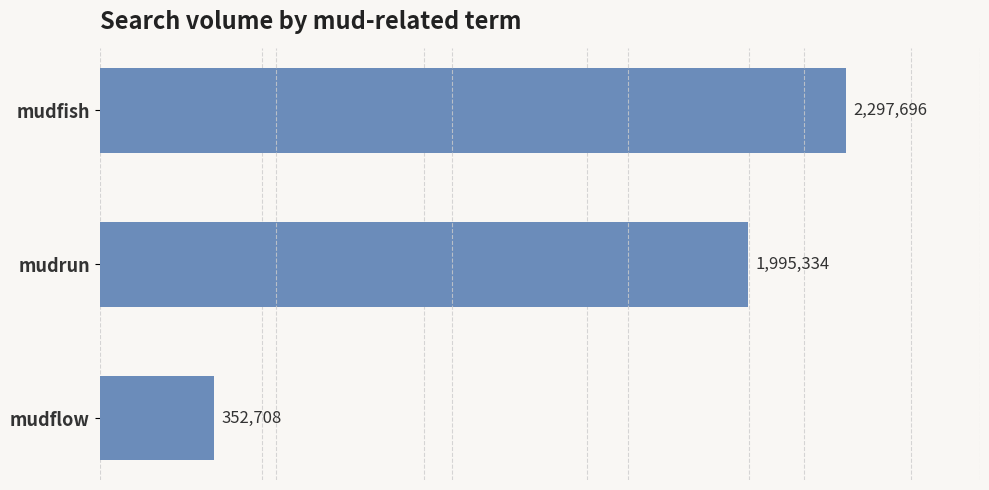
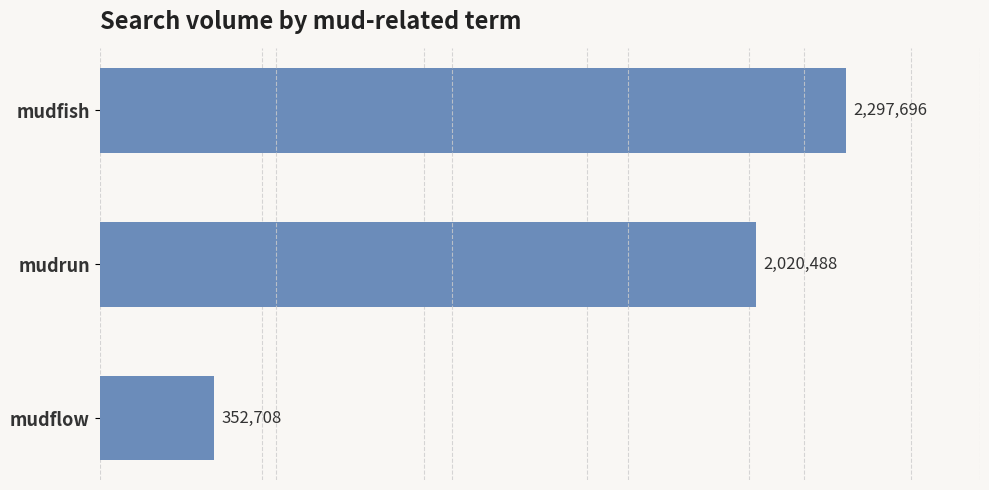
mudrun: 1,995,334 -> 2,020,488
